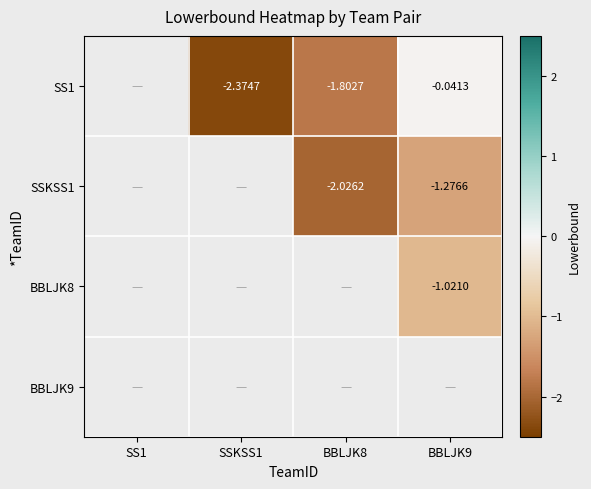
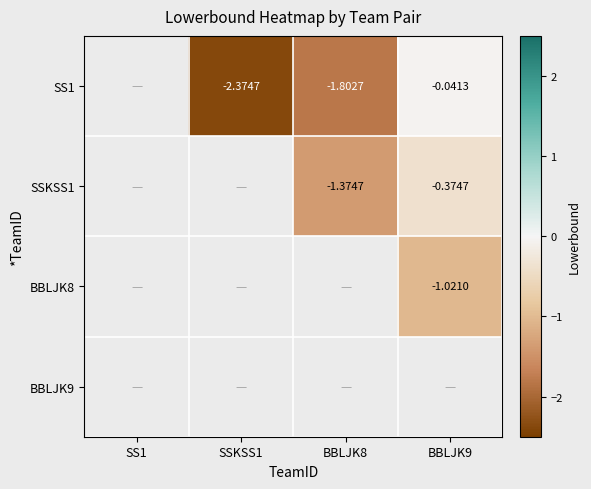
SSKSS1, BBLJK8: -2.0262 -> -1.3747
SSKSS1, BBLJK9: -1.2766 -> -0.3747
